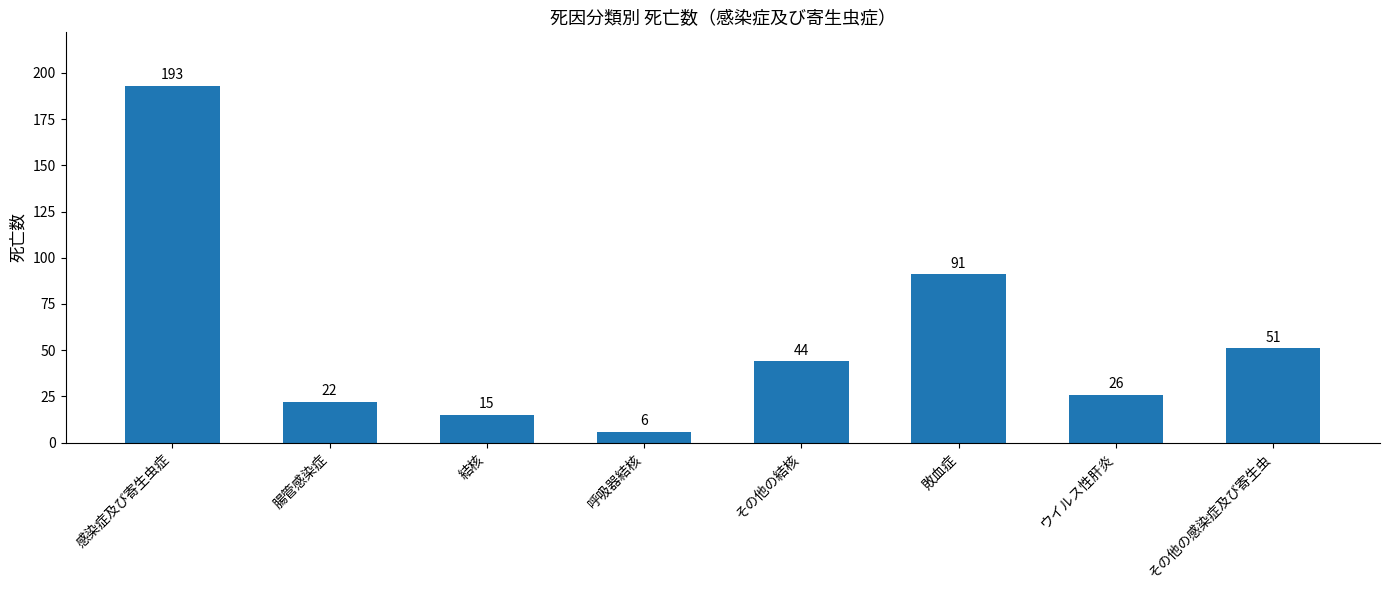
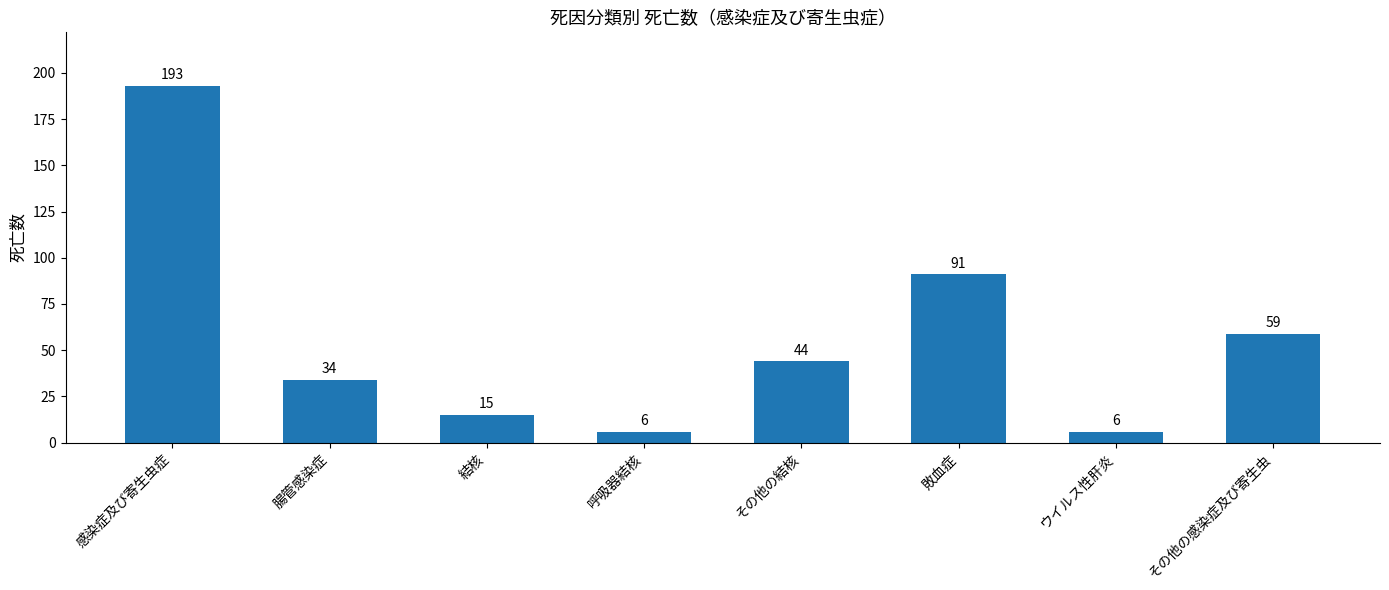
腸管感染症: 22 -> 34
ウイルス性肝炎: 26 -> 6
その他の感染症及び寄生虫: 51 -> 59
